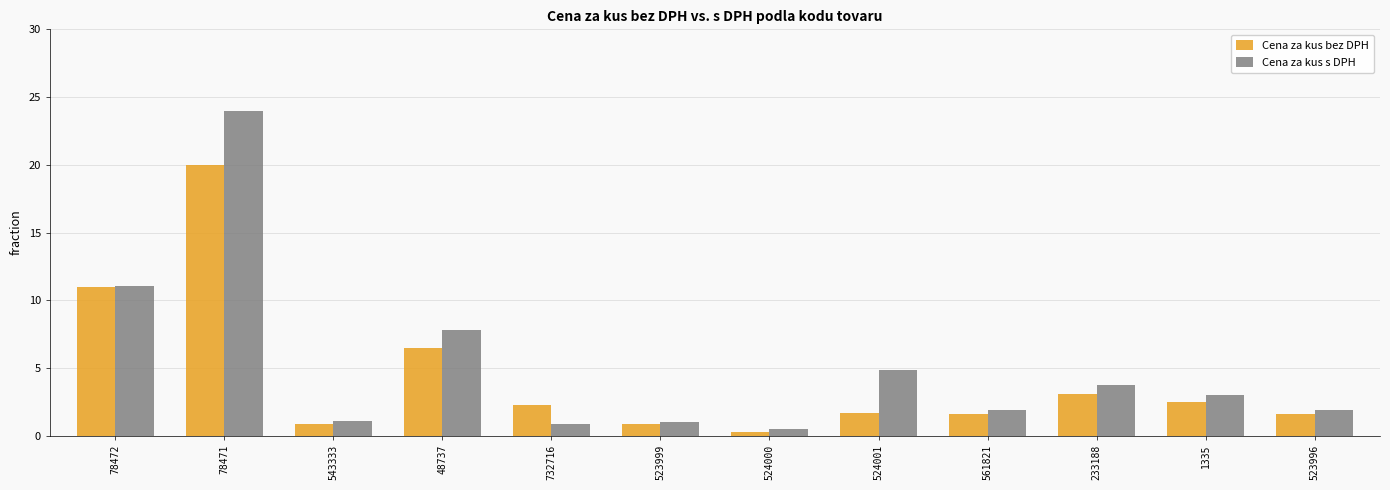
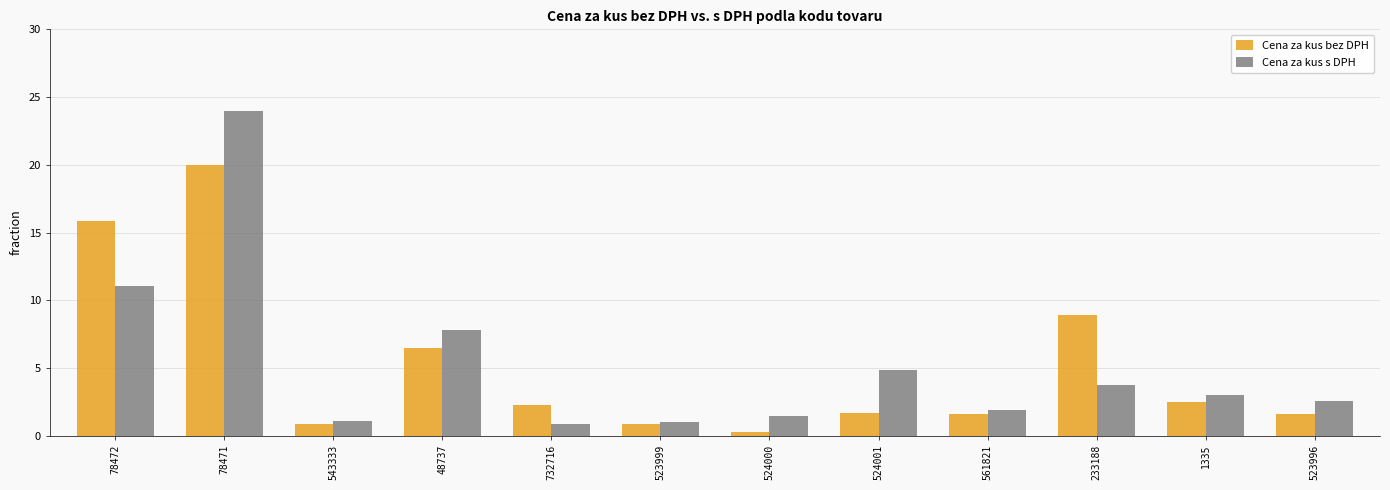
Cena za kus bez DPH, 78472: 11.0 -> 15.9
Cena za kus s DPH, 524000: 0.5 -> 1.4
Cena za kus bez DPH, 233188: 3.1 -> 8.9
Cena za kus s DPH, 523996: 1.9 -> 2.6
